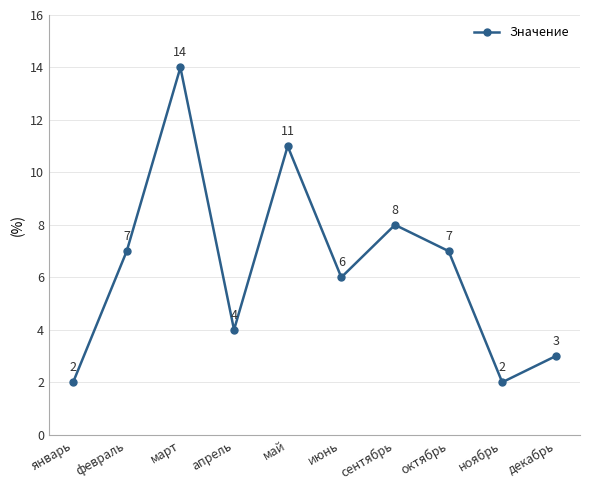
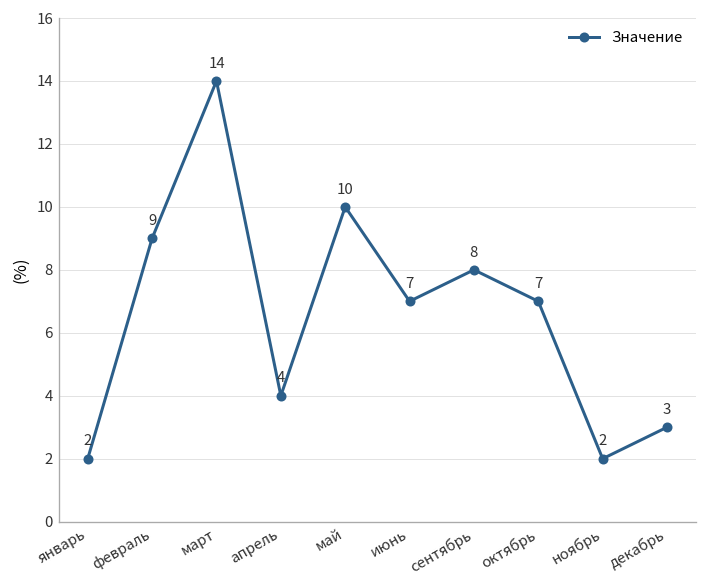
февраль: 7 -> 9
май: 11 -> 10
июнь: 6 -> 7
